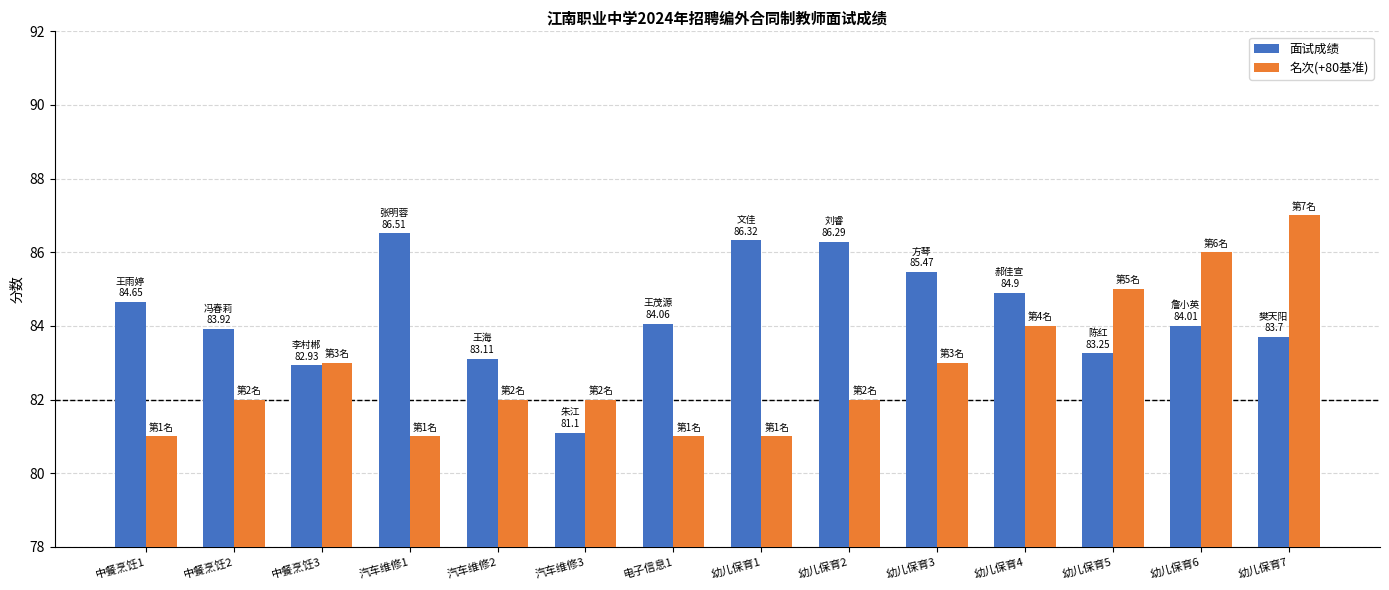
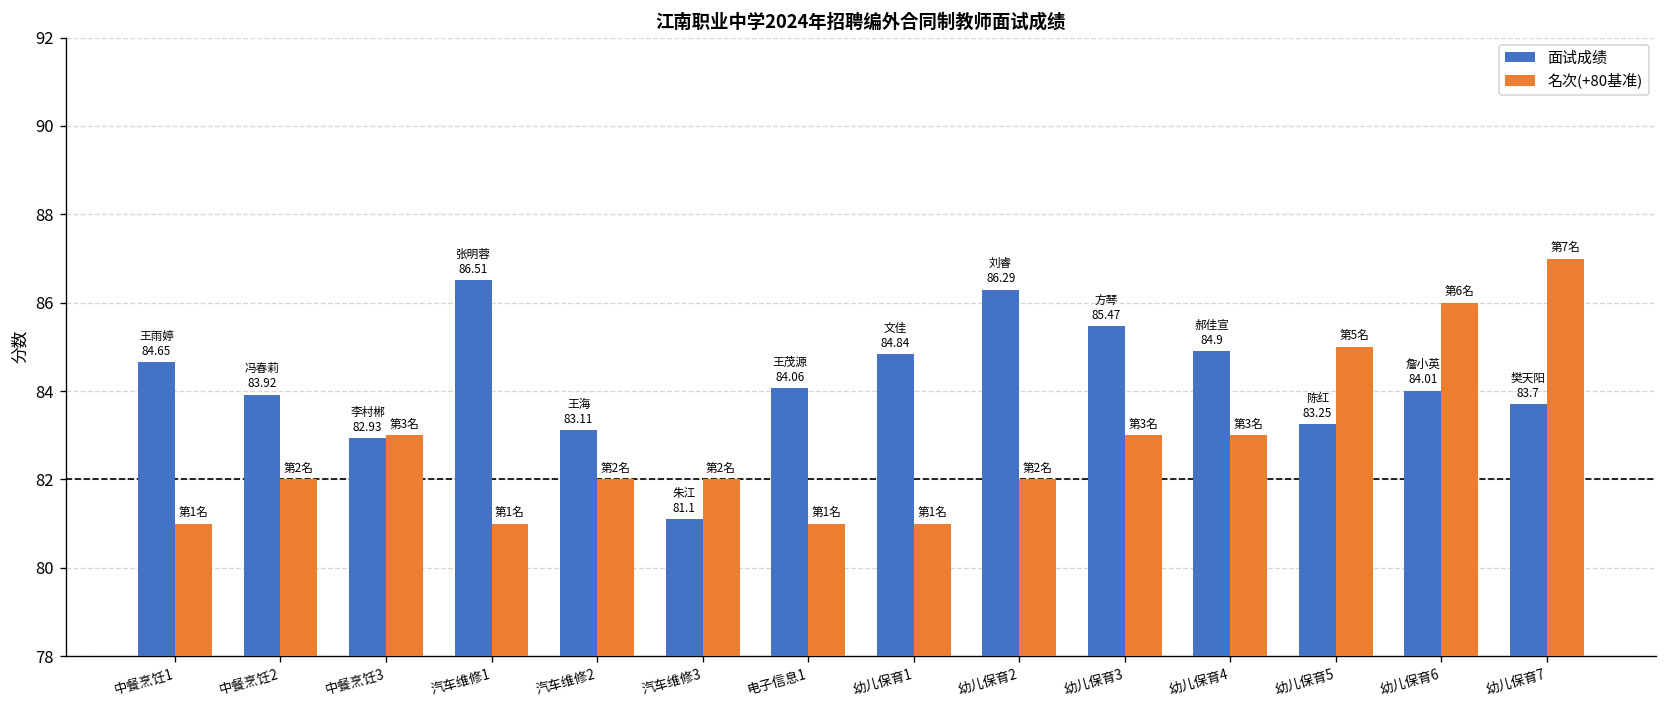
面试成绩, 幼儿保育1: 86.32 -> 84.84
名次(+80基准), 幼儿保育4: 4名 -> 3名
